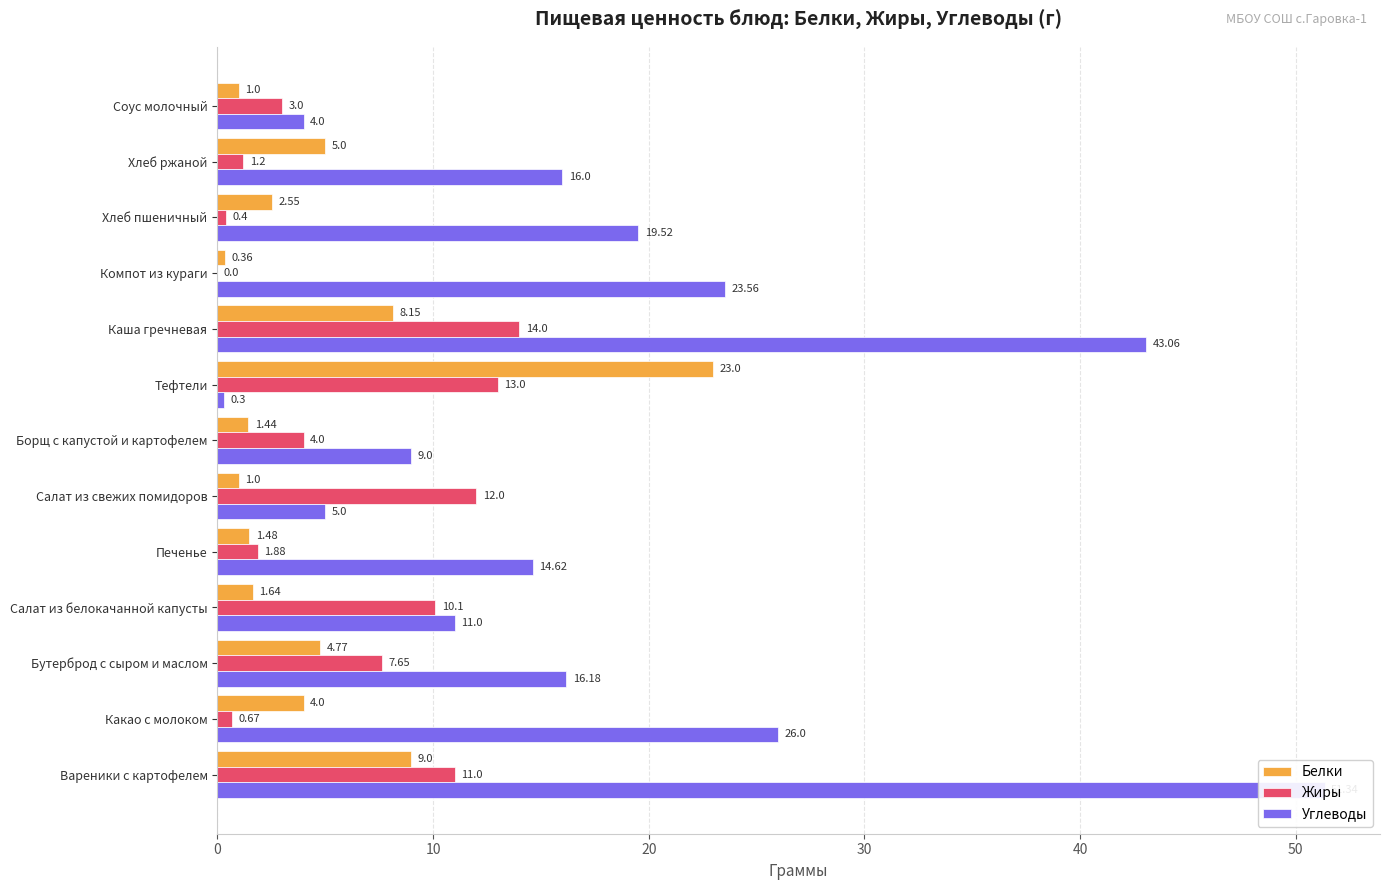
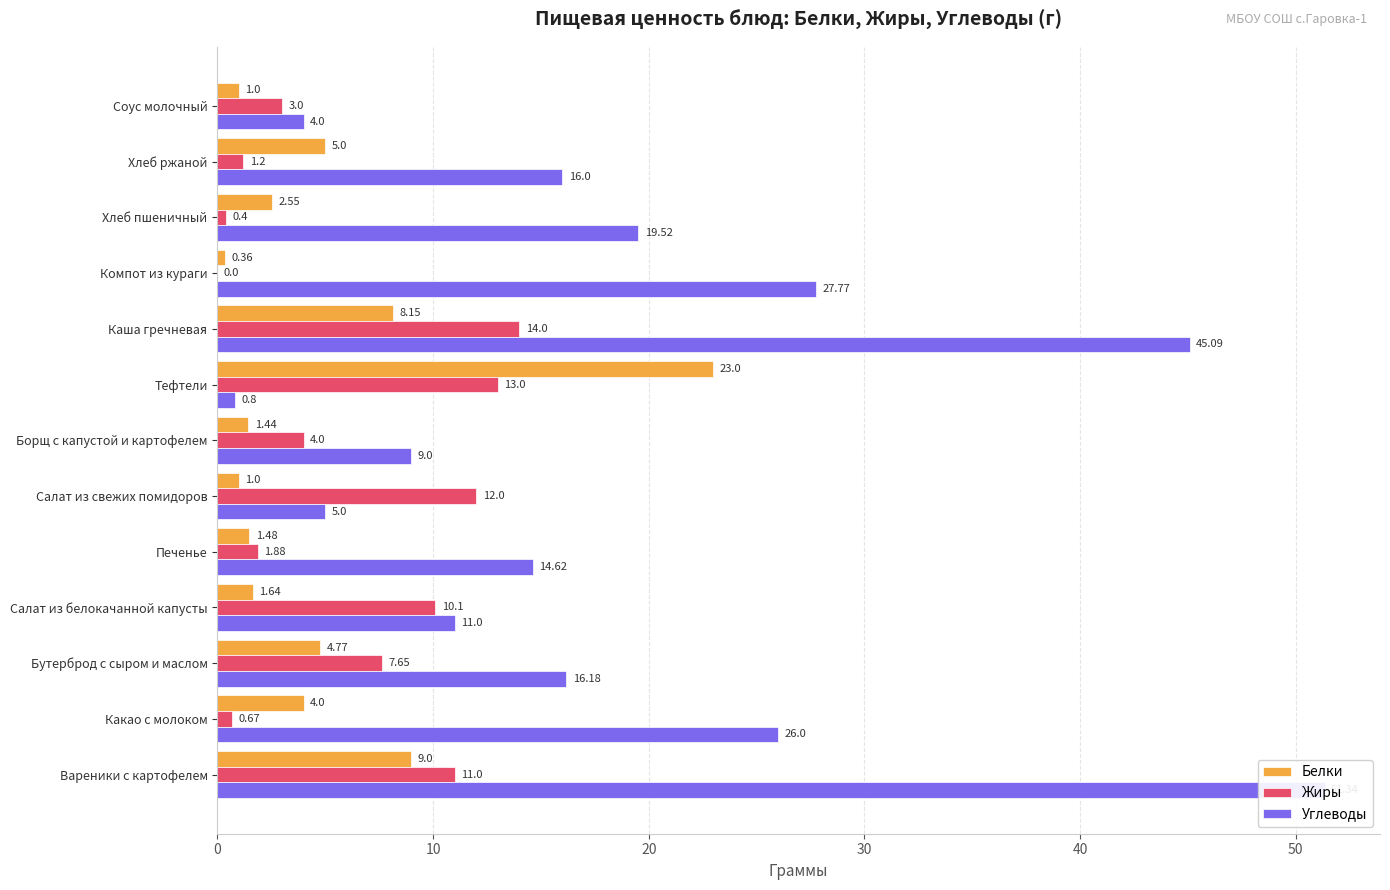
Углеводы, Компот из кураги: 23.56 -> 27.77
Углеводы, Каша гречневая: 43.06 -> 45.09
Углеводы, Тефтели: 0.3 -> 0.8
